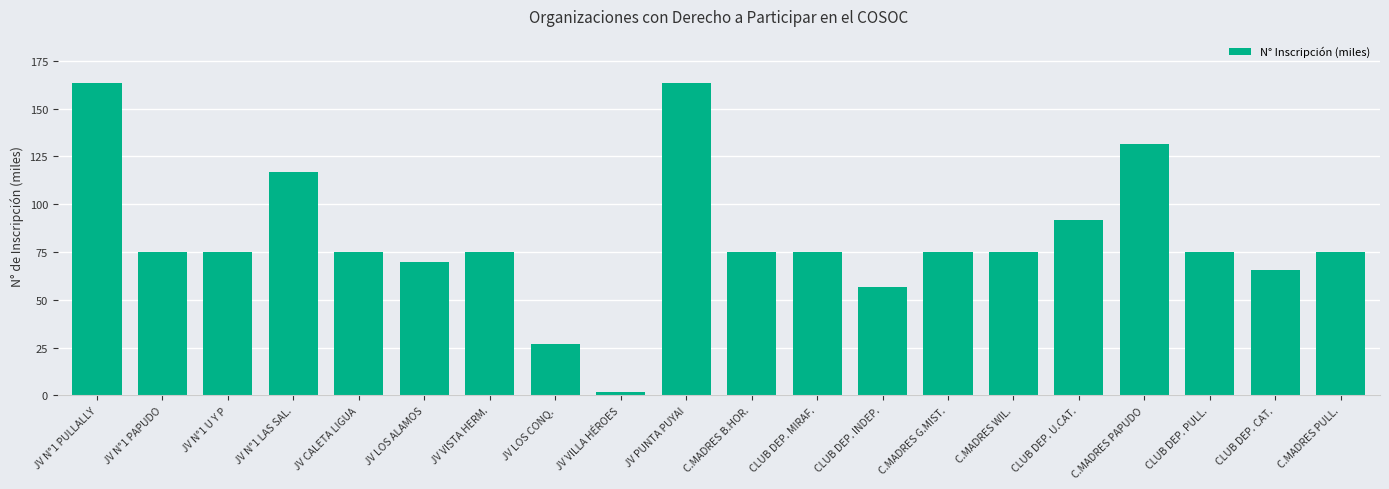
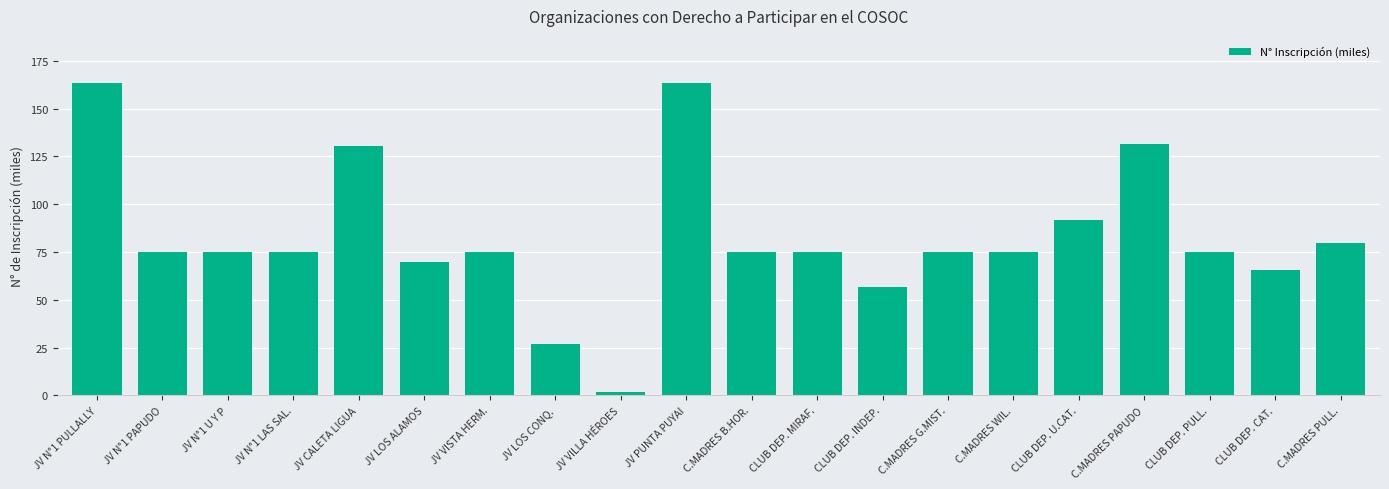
JV N°1 LAS SAL.: 117 -> 75
JV CALETA LIGUA: 75 -> 131
C.MADRES PULL.: 75 -> 80
